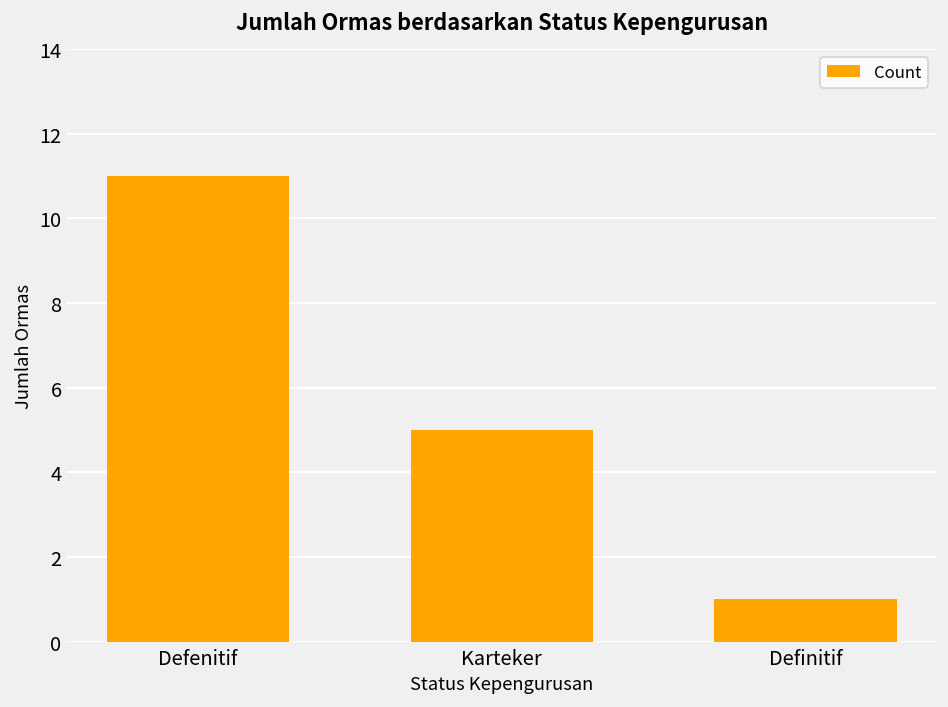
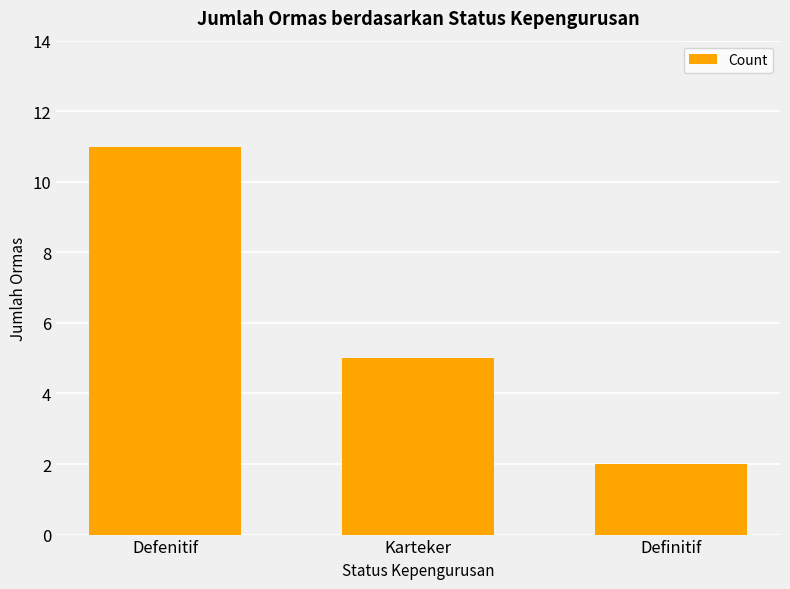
Definitif: 1 -> 2
